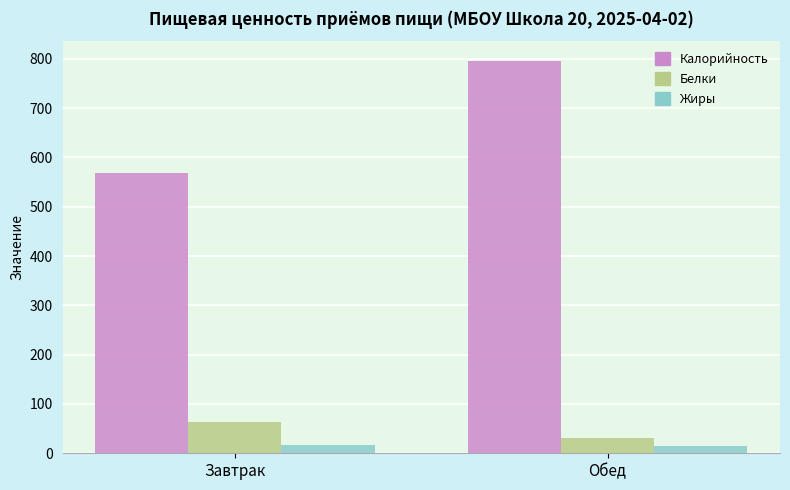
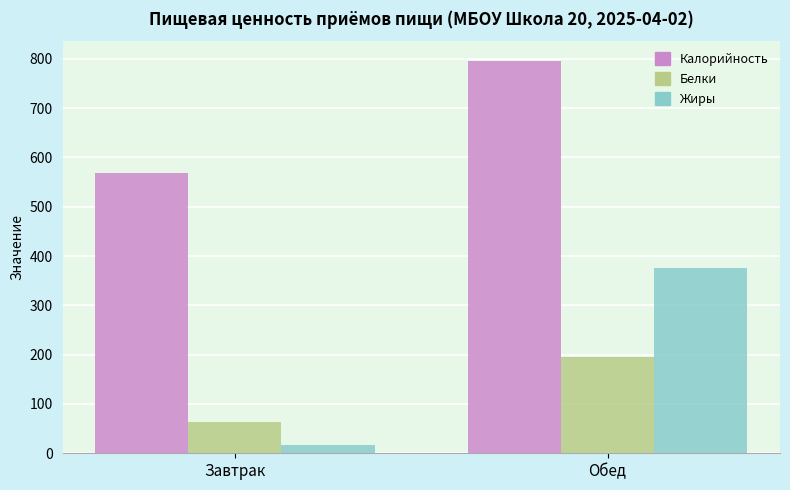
Белки, Обед: 30 -> 200
Жиры, Обед: 10 -> 380
